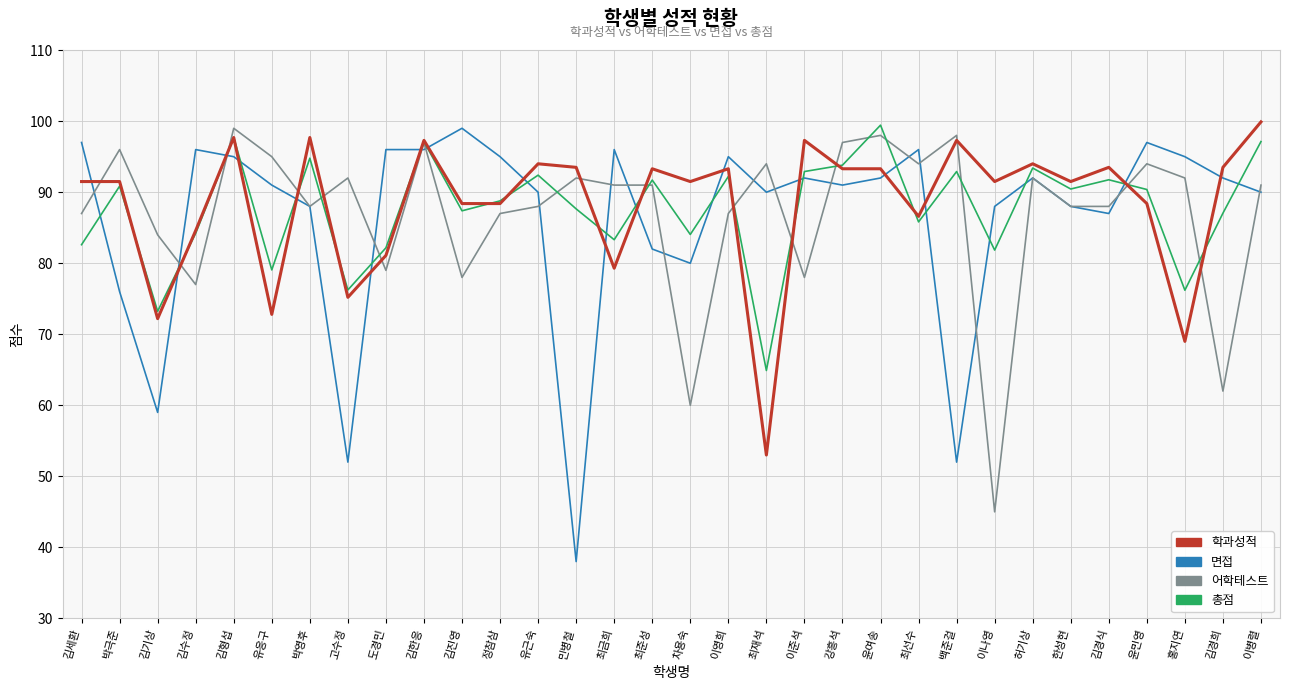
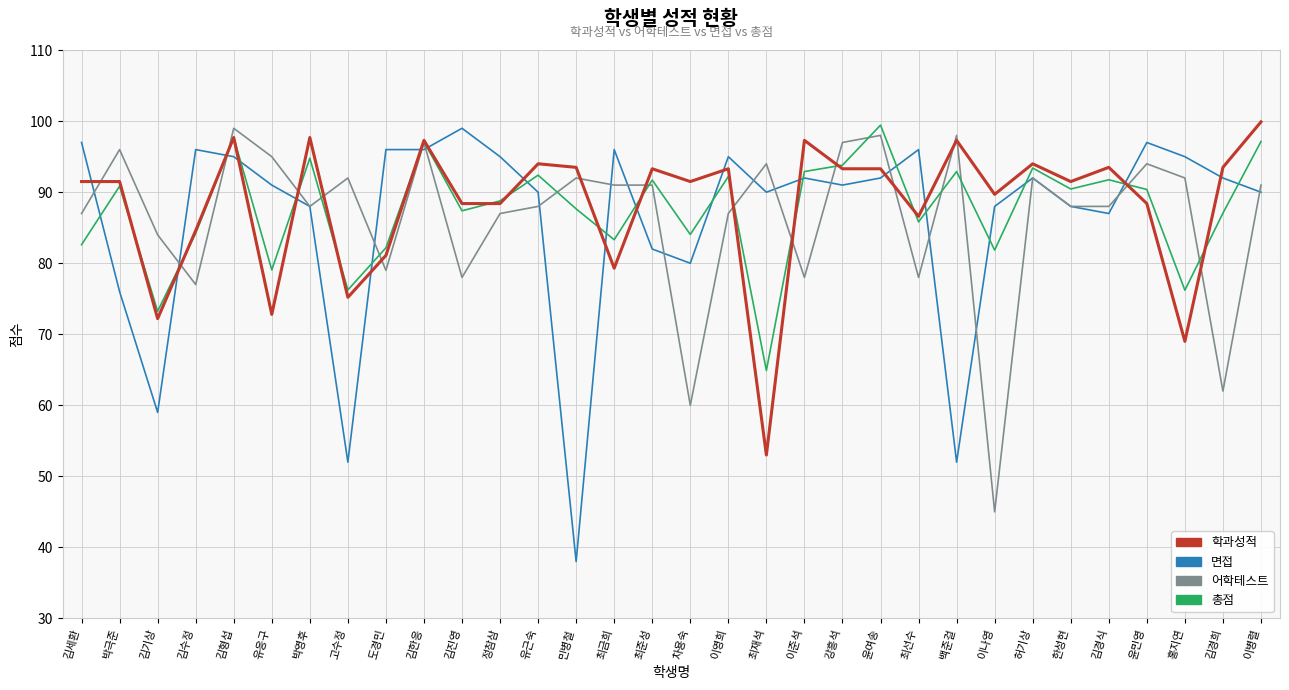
어학테스트, 최선수: 94 -> 78
학과성적, 이나영: 92 -> 90
